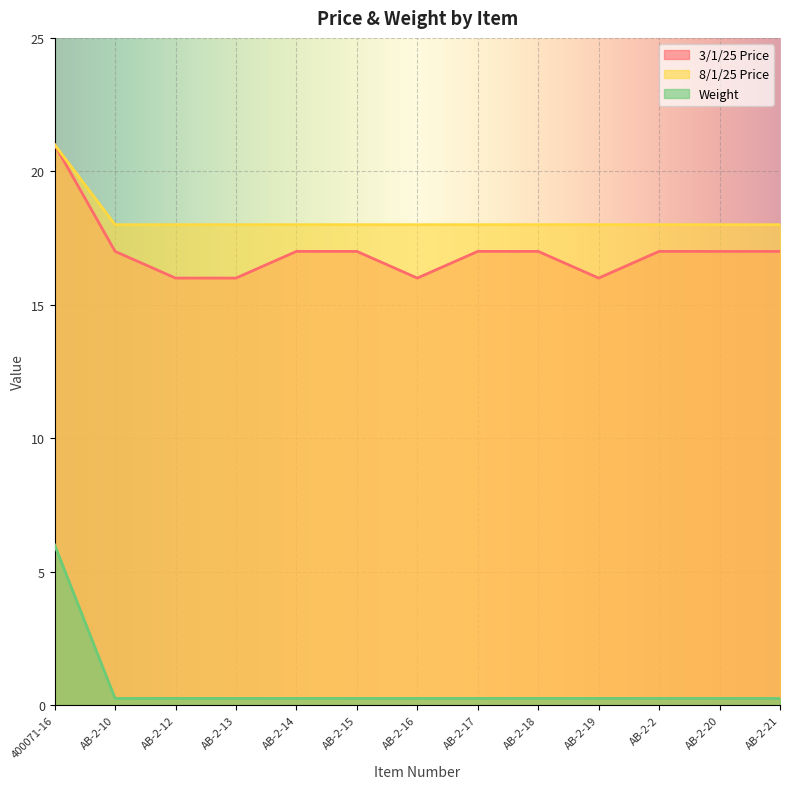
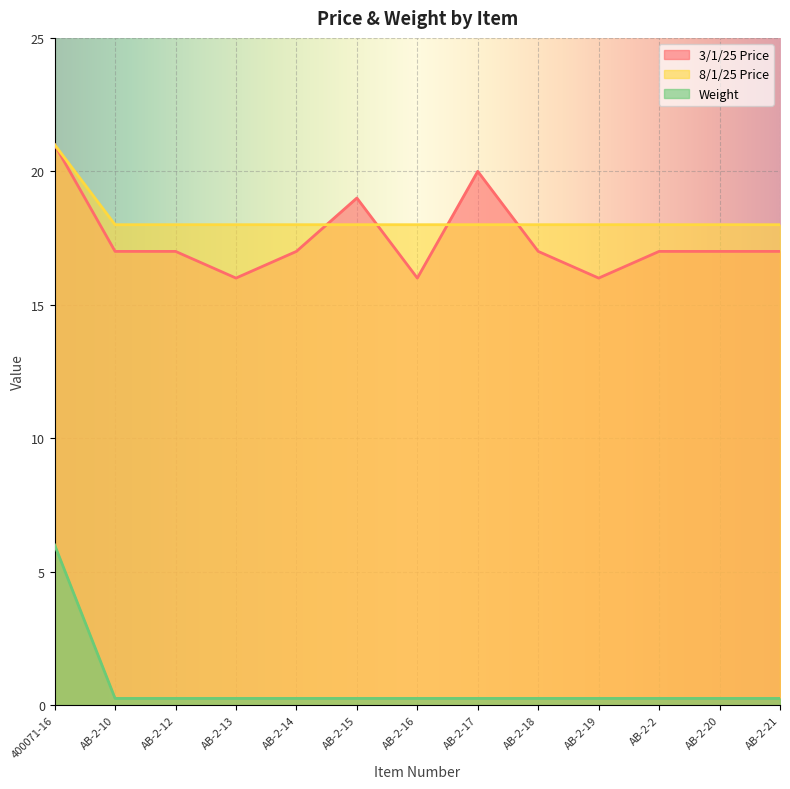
3/1/25 Price, AB-2-12: 16 -> 17
3/1/25 Price, AB-2-15: 17 -> 19
3/1/25 Price, AB-2-17: 17 -> 20
